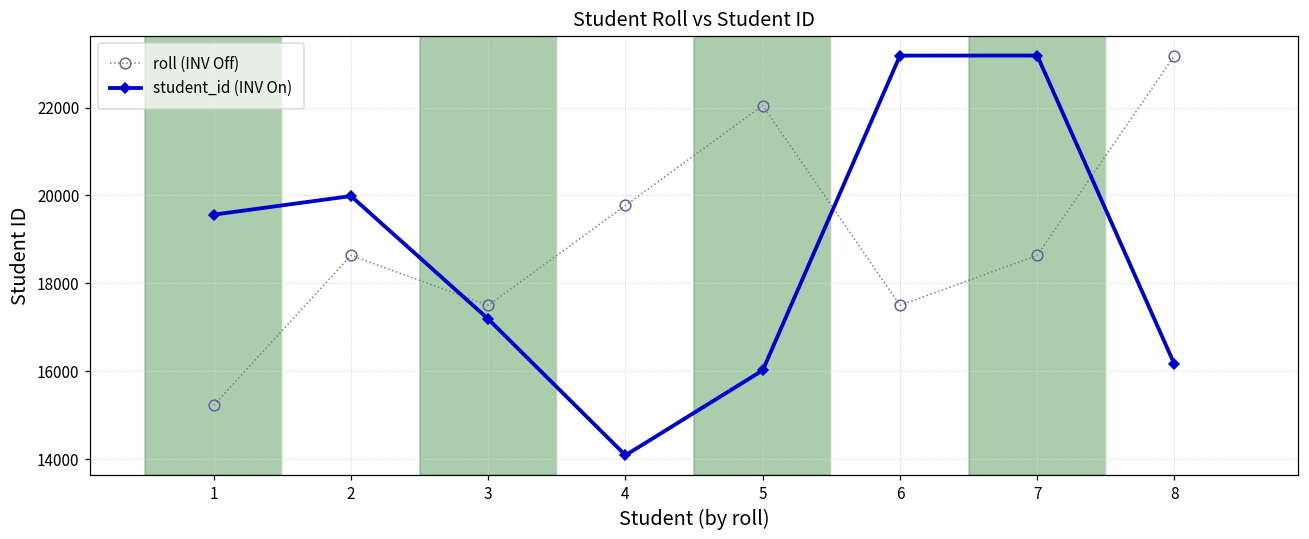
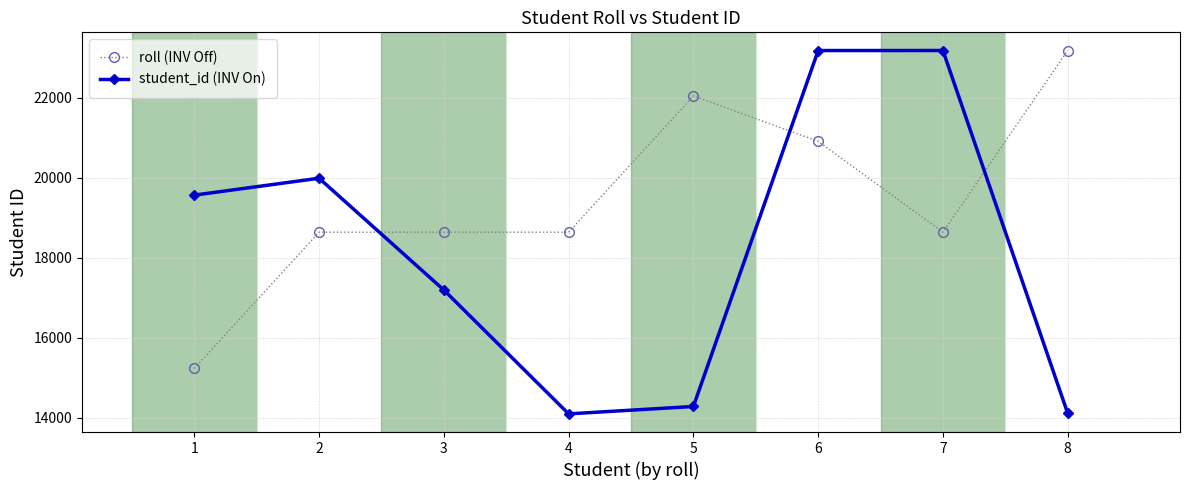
roll (INV Off), 3: 17500 -> 18600
roll (INV Off), 4: 19800 -> 18600
student_id (INV On), 5: 16000 -> 14300
roll (INV Off), 6: 17500 -> 20900
student_id (INV On), 8: 16200 -> 14100
